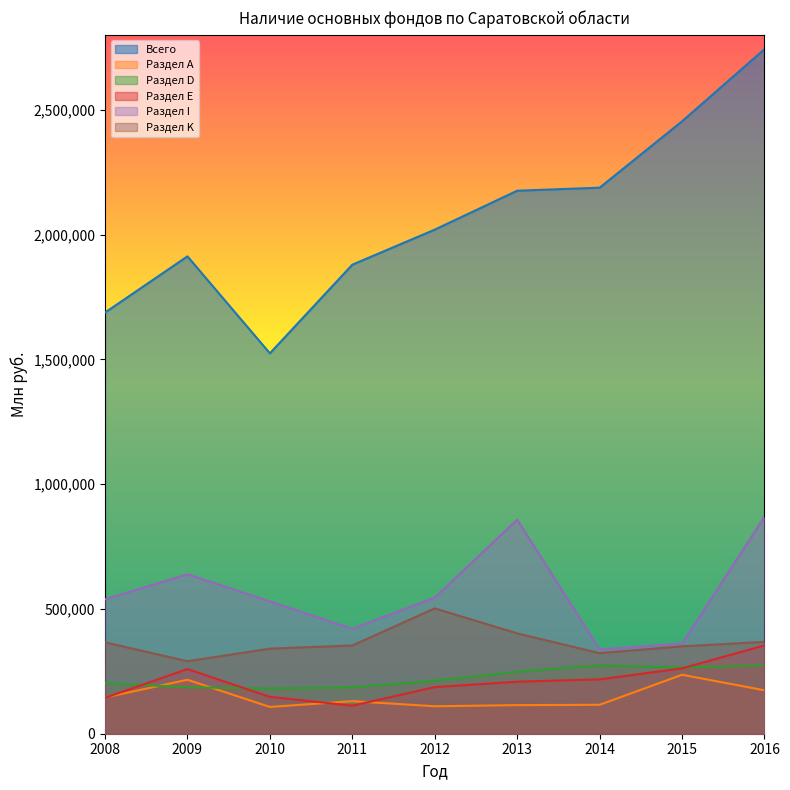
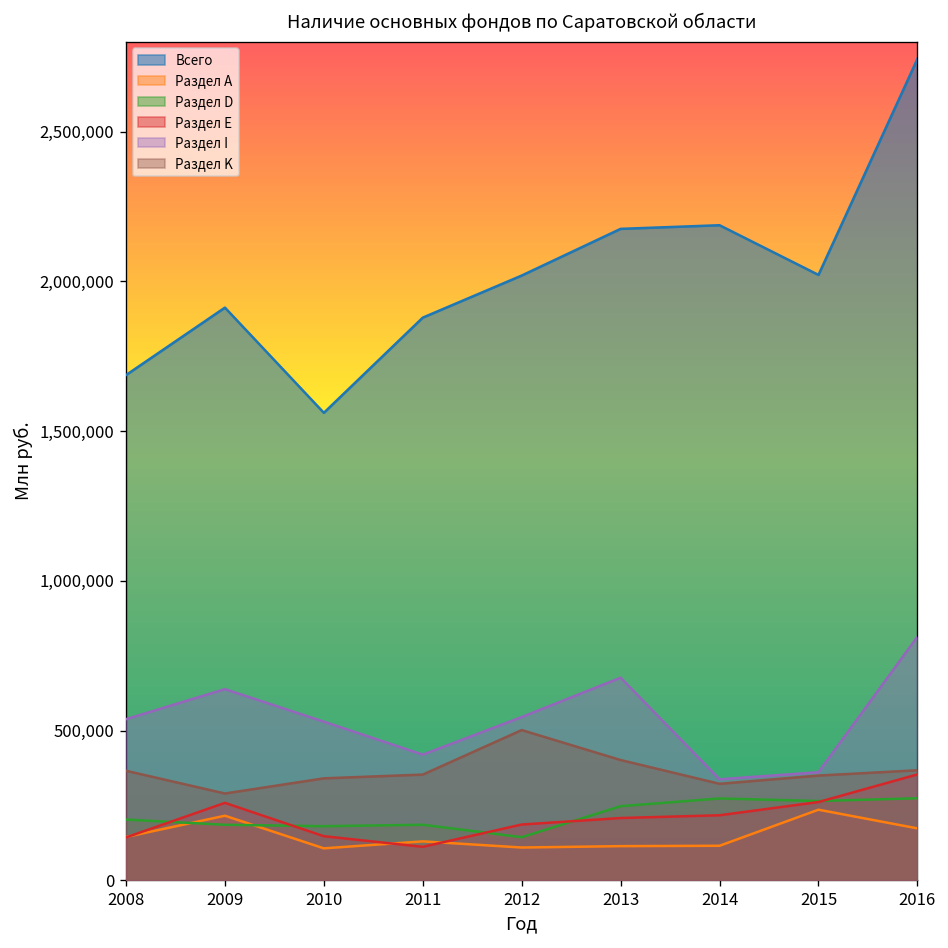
Всего, 2010: 1,520,000 -> 1,560,000
Раздел D, 2012: 210,000 -> 140,000
Раздел I, 2013: 860,000 -> 680,000
Всего, 2015: 2,450,000 -> 2,020,000
Раздел I, 2016: 870,000 -> 810,000
